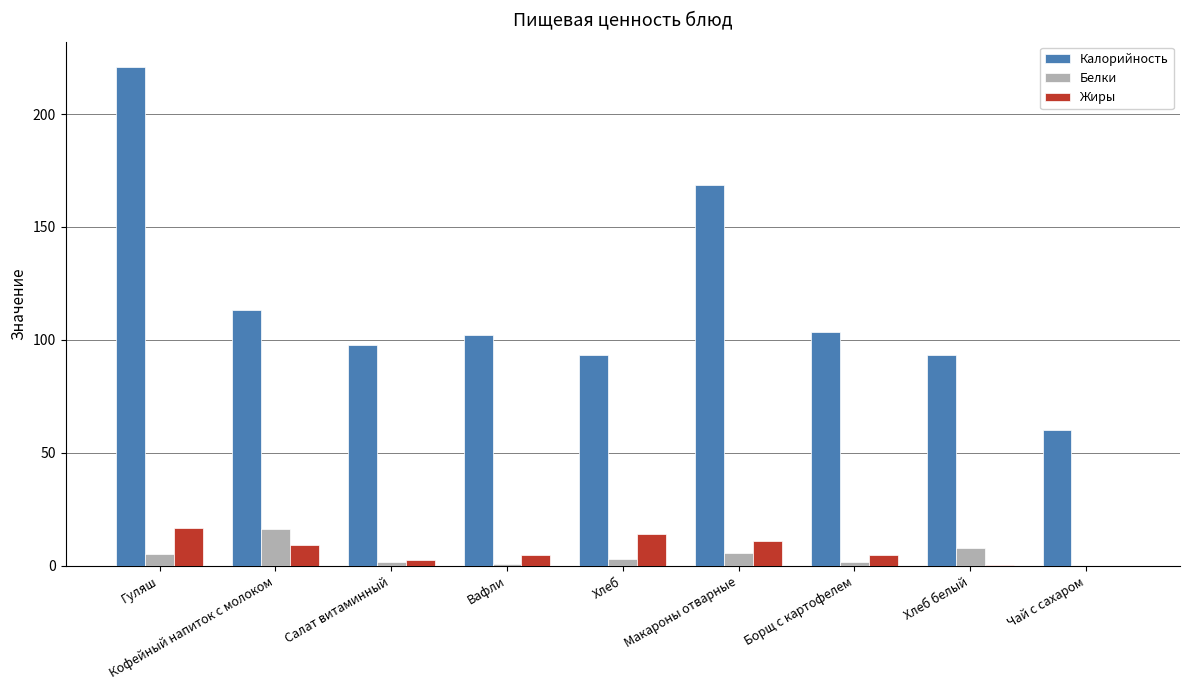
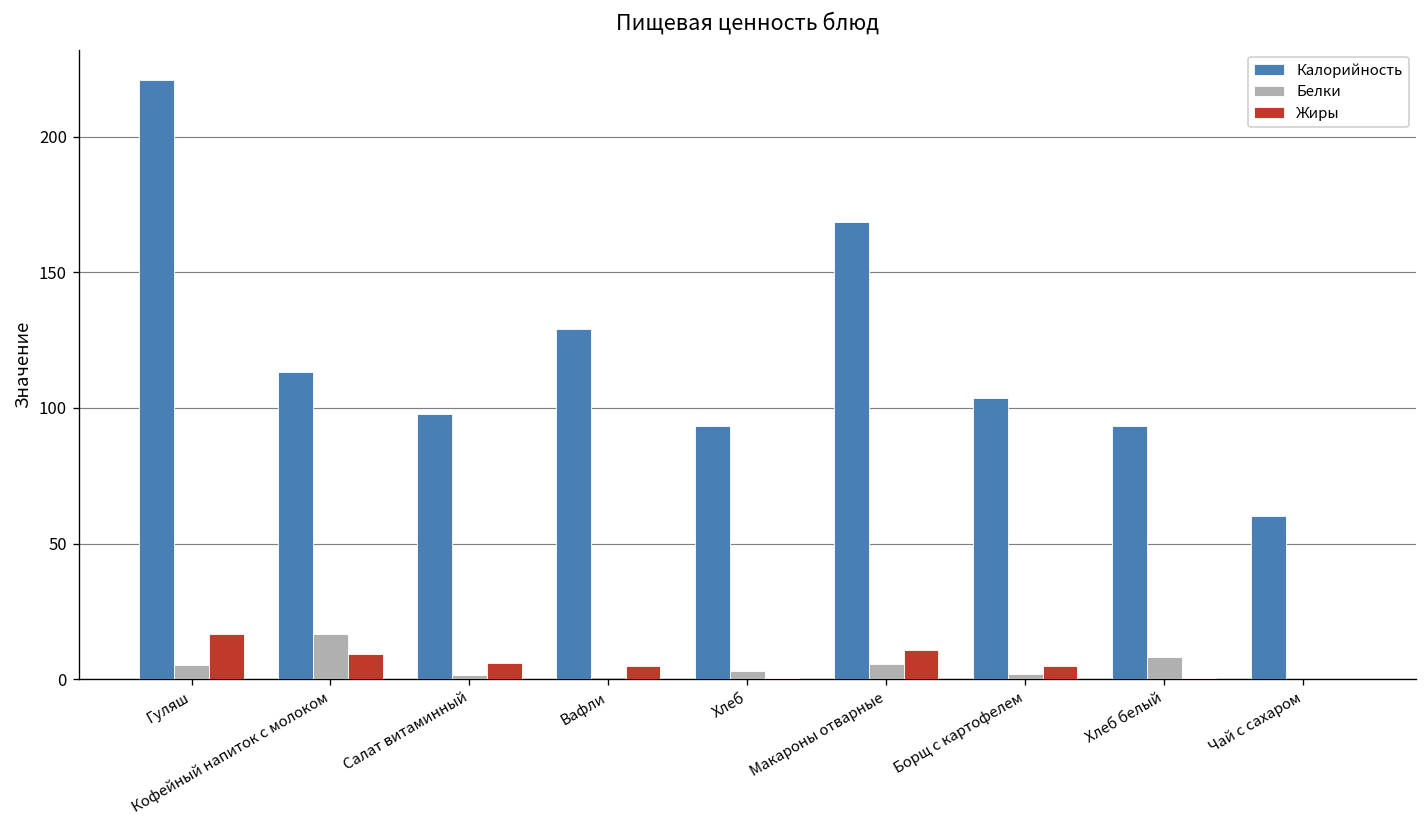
Жиры, Салат витаминный: 2 -> 6
Калорийность, Вафли: 102 -> 129
Жиры, Хлеб: 14 -> 0
